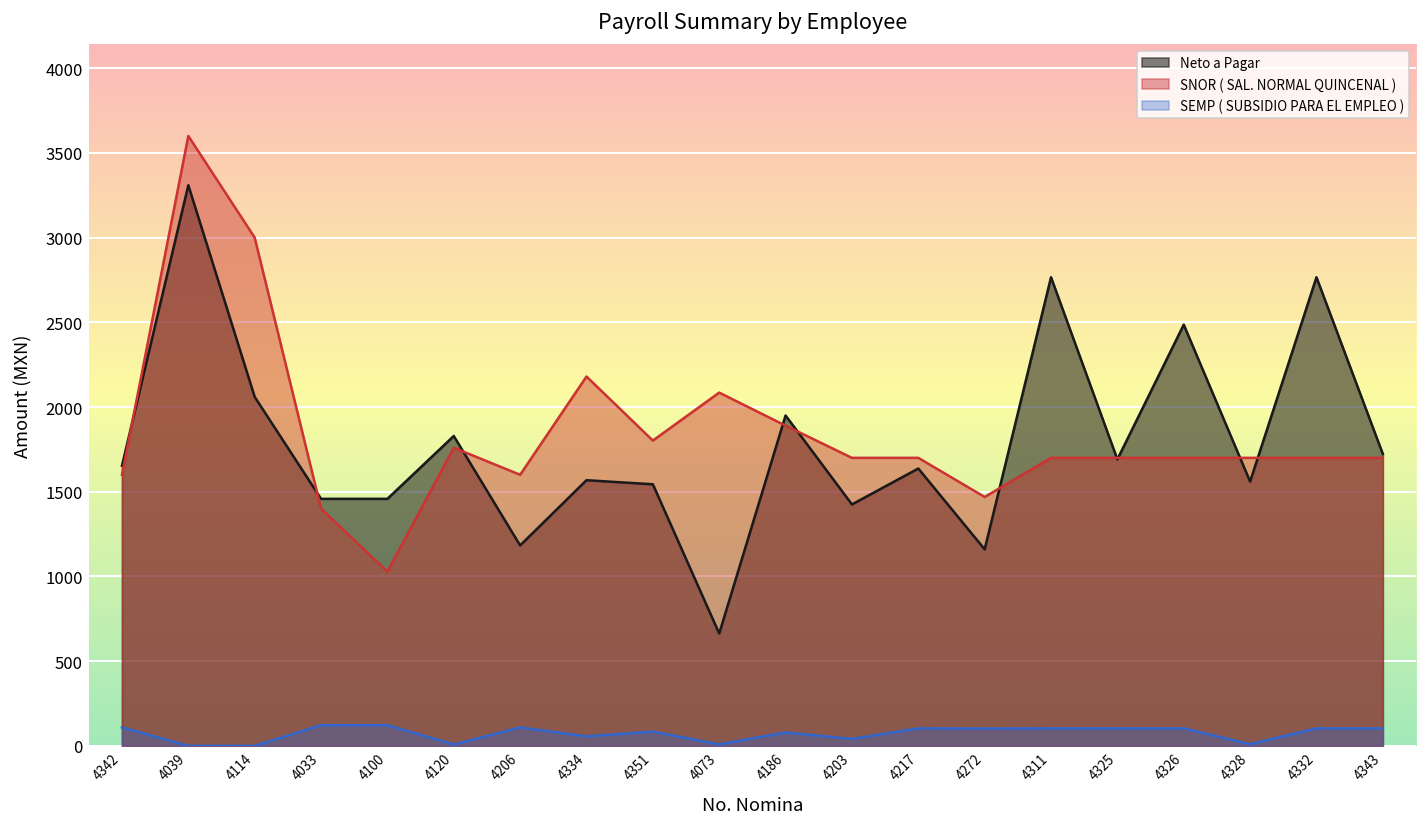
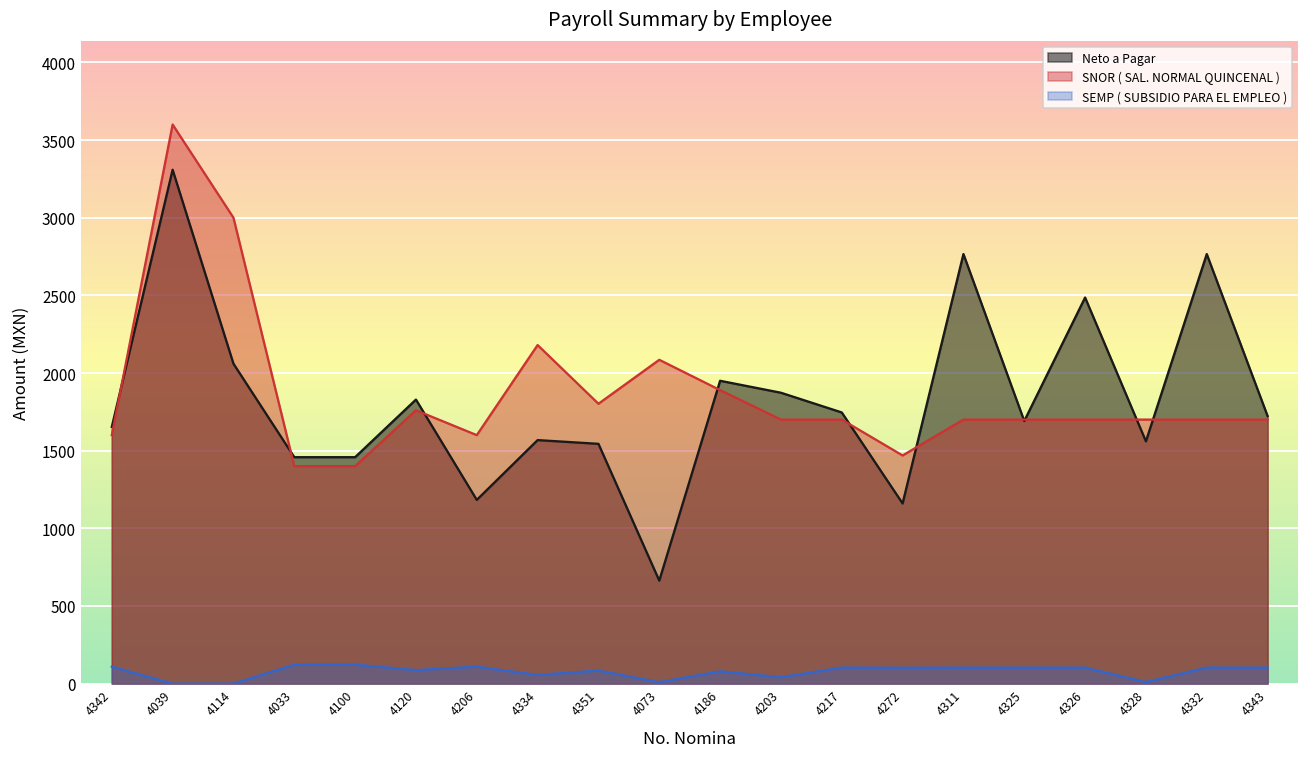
SNOR ( SAL. NORMAL QUINCENAL ), 4100: 1030 -> 1400
SEMP ( SUBSIDIO PARA EL EMPLEO ), 4120: 10 -> 90
Neto a Pagar, 4203: 1430 -> 1870
Neto a Pagar, 4217: 1640 -> 1750
